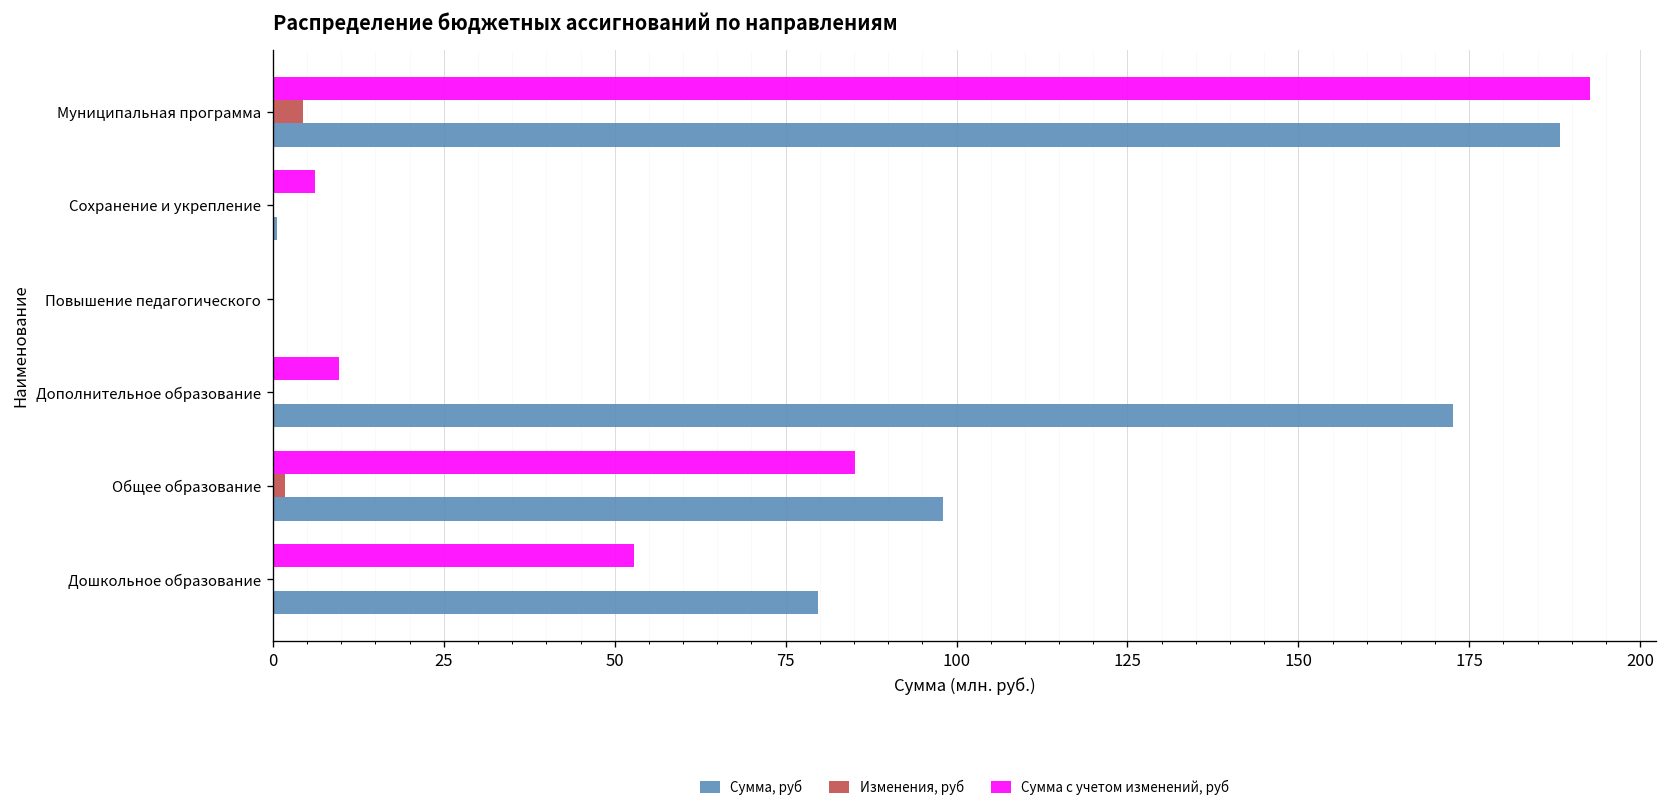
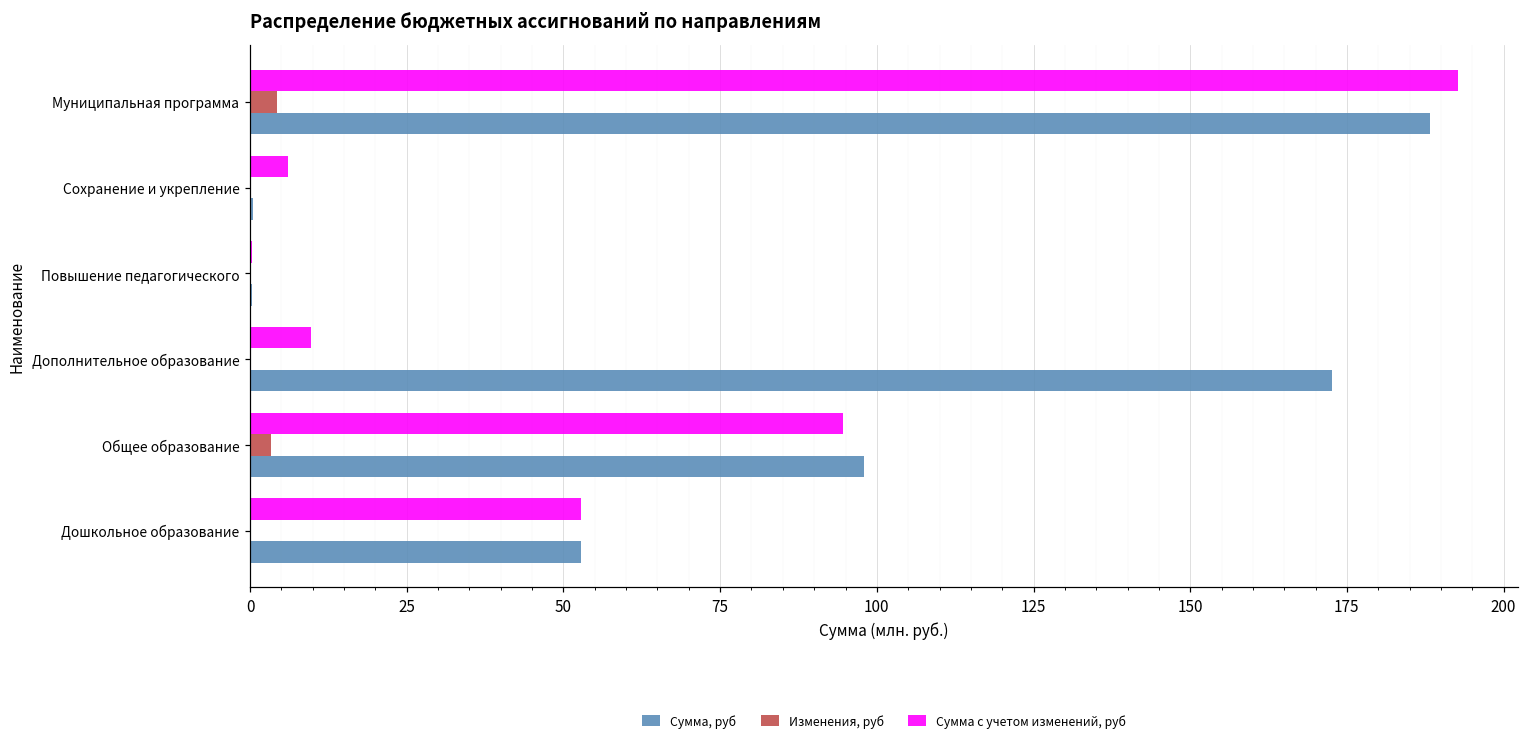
Сумма с учетом изменений, руб, Общее образование: 85 -> 95
Изменения, руб, Общее образование: 2 -> 3
Сумма, руб, Дошкольное образование: 80 -> 53
